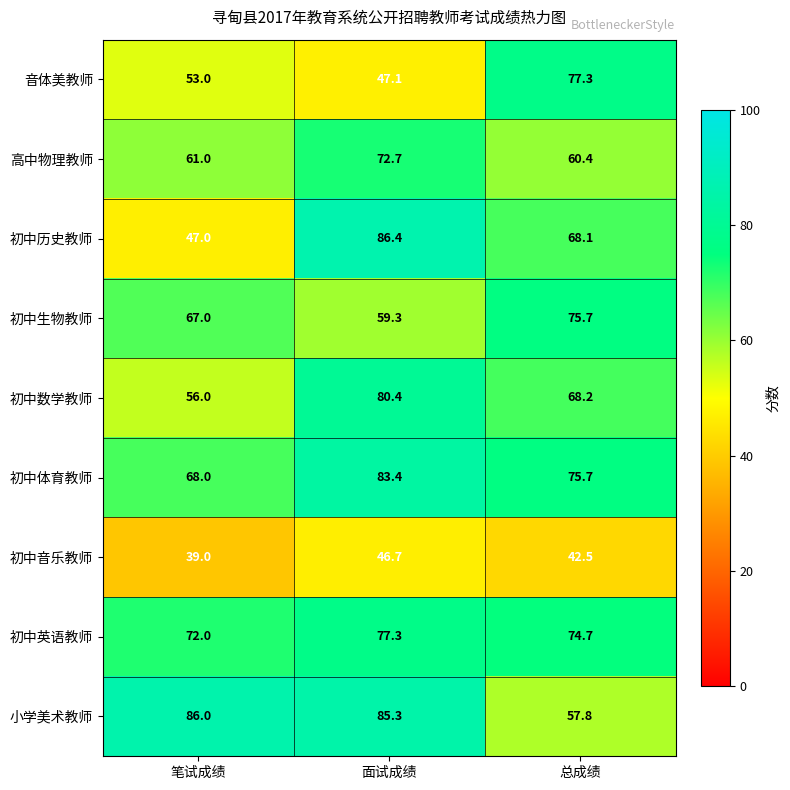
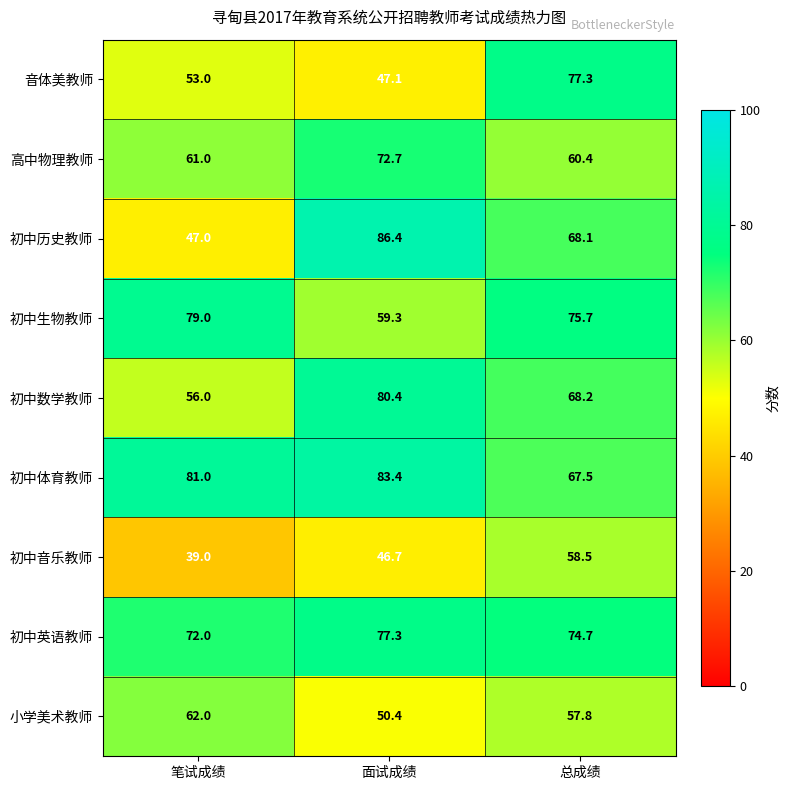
初中生物教师, 笔试成绩: 67.0 -> 79.0
初中体育教师, 笔试成绩: 68.0 -> 81.0
初中体育教师, 总成绩: 75.7 -> 67.5
初中音乐教师, 总成绩: 42.5 -> 58.5
小学美术教师, 笔试成绩: 86.0 -> 62.0
小学美术教师, 面试成绩: 85.3 -> 50.4
